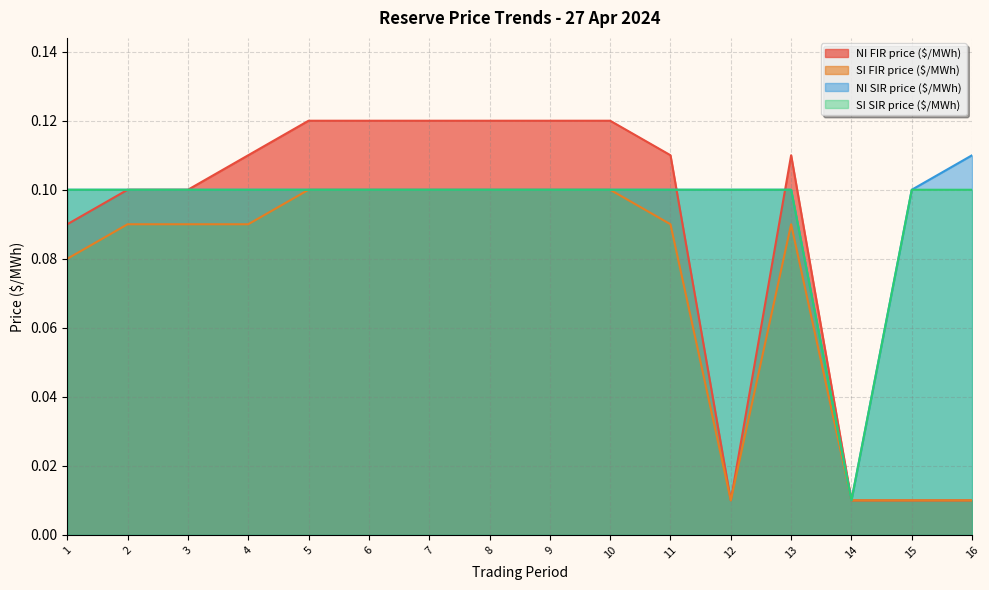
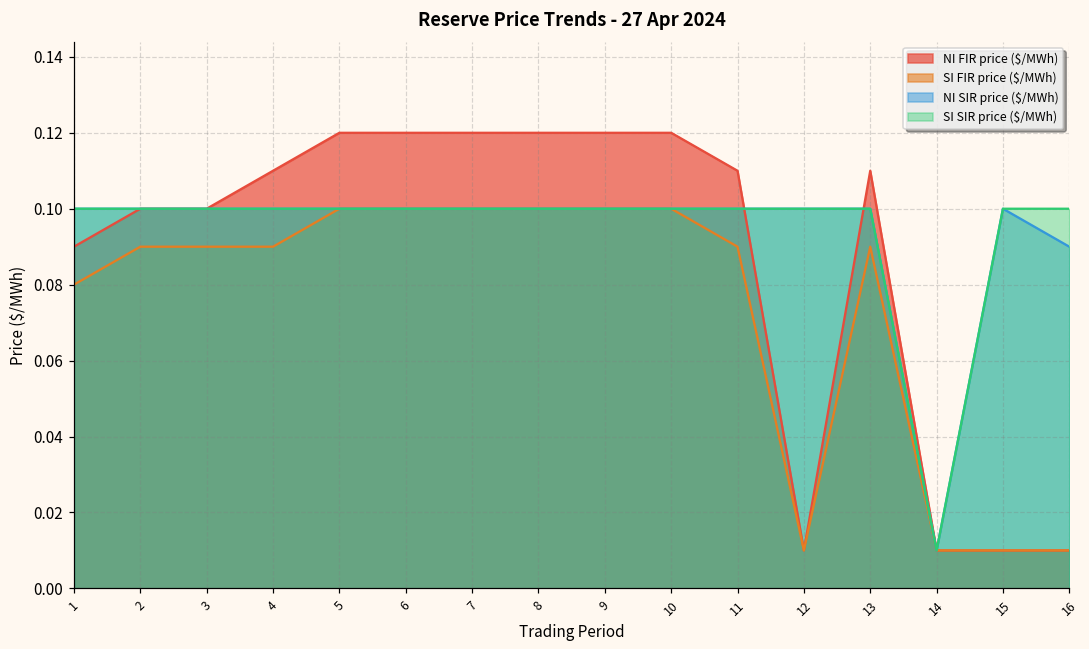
NI SIR price ($/MWh), 16: 0.11 -> 0.09
